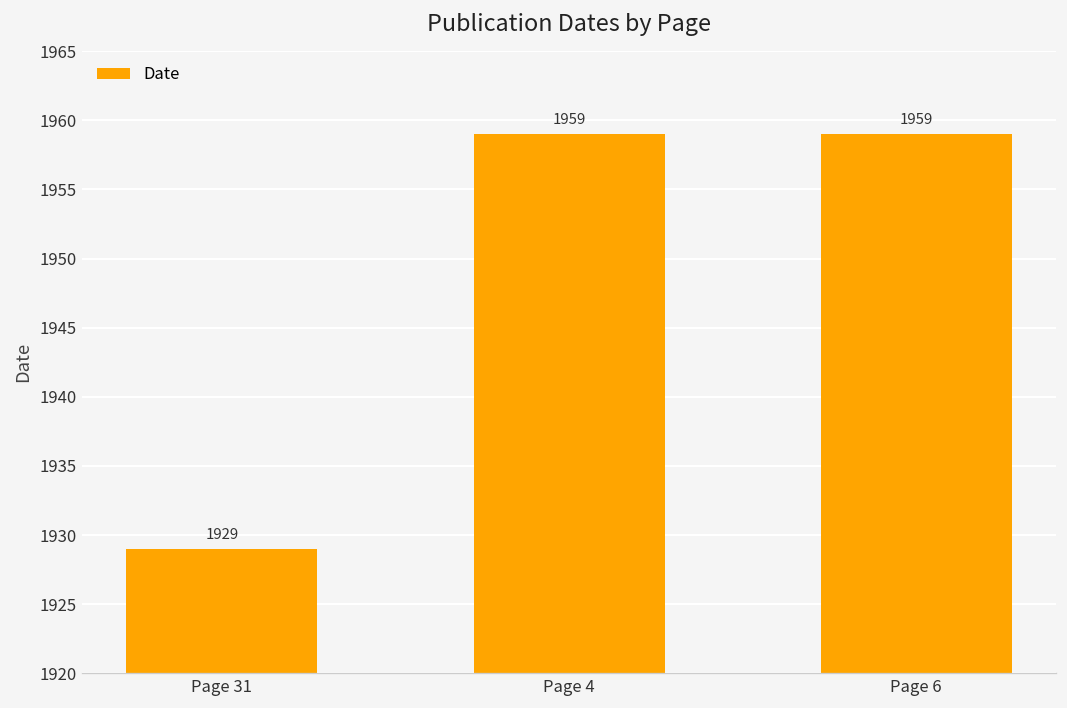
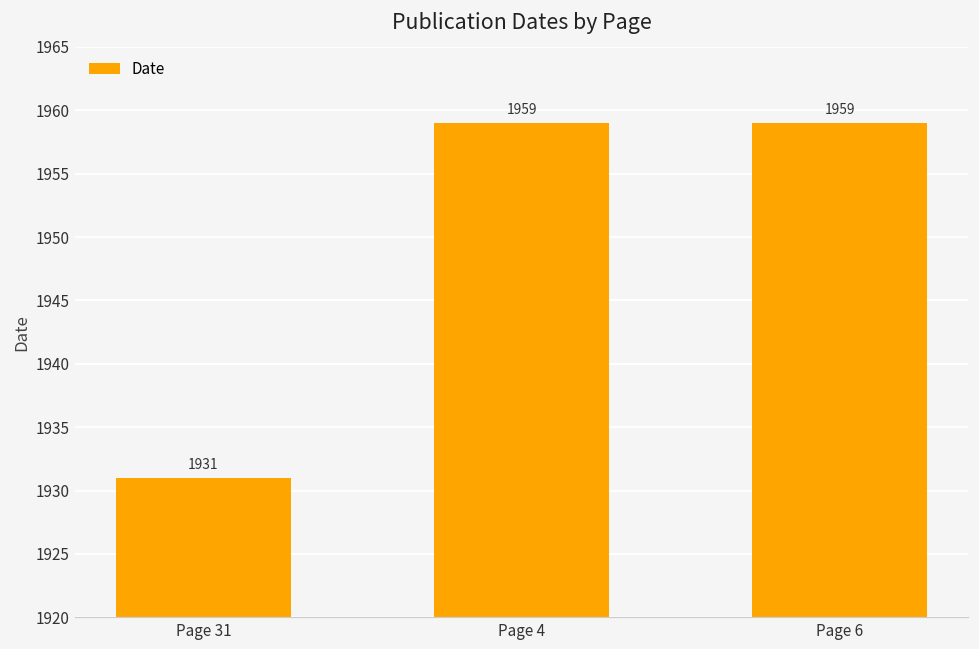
Page 31: 1929 -> 1931
